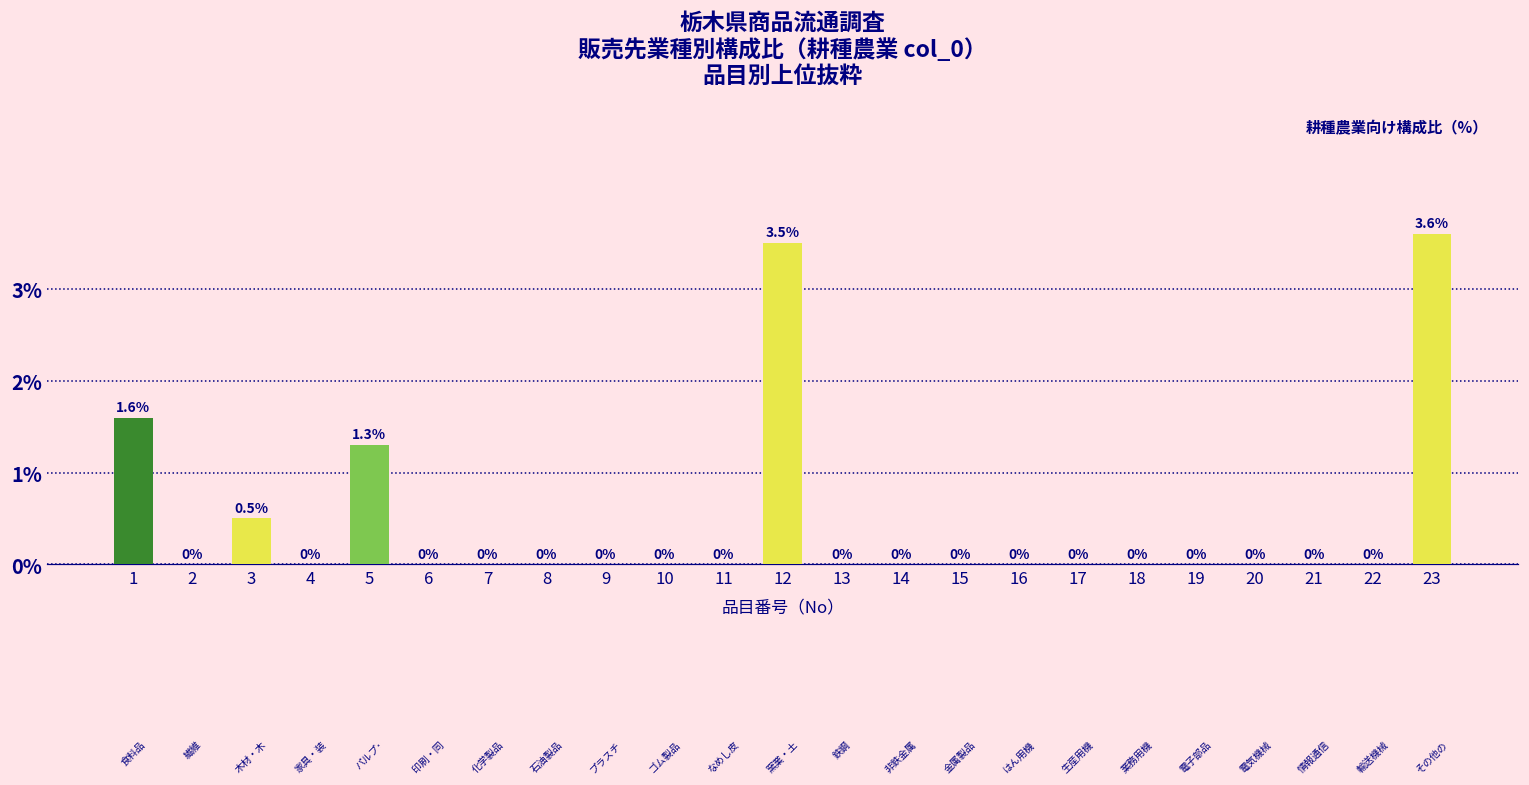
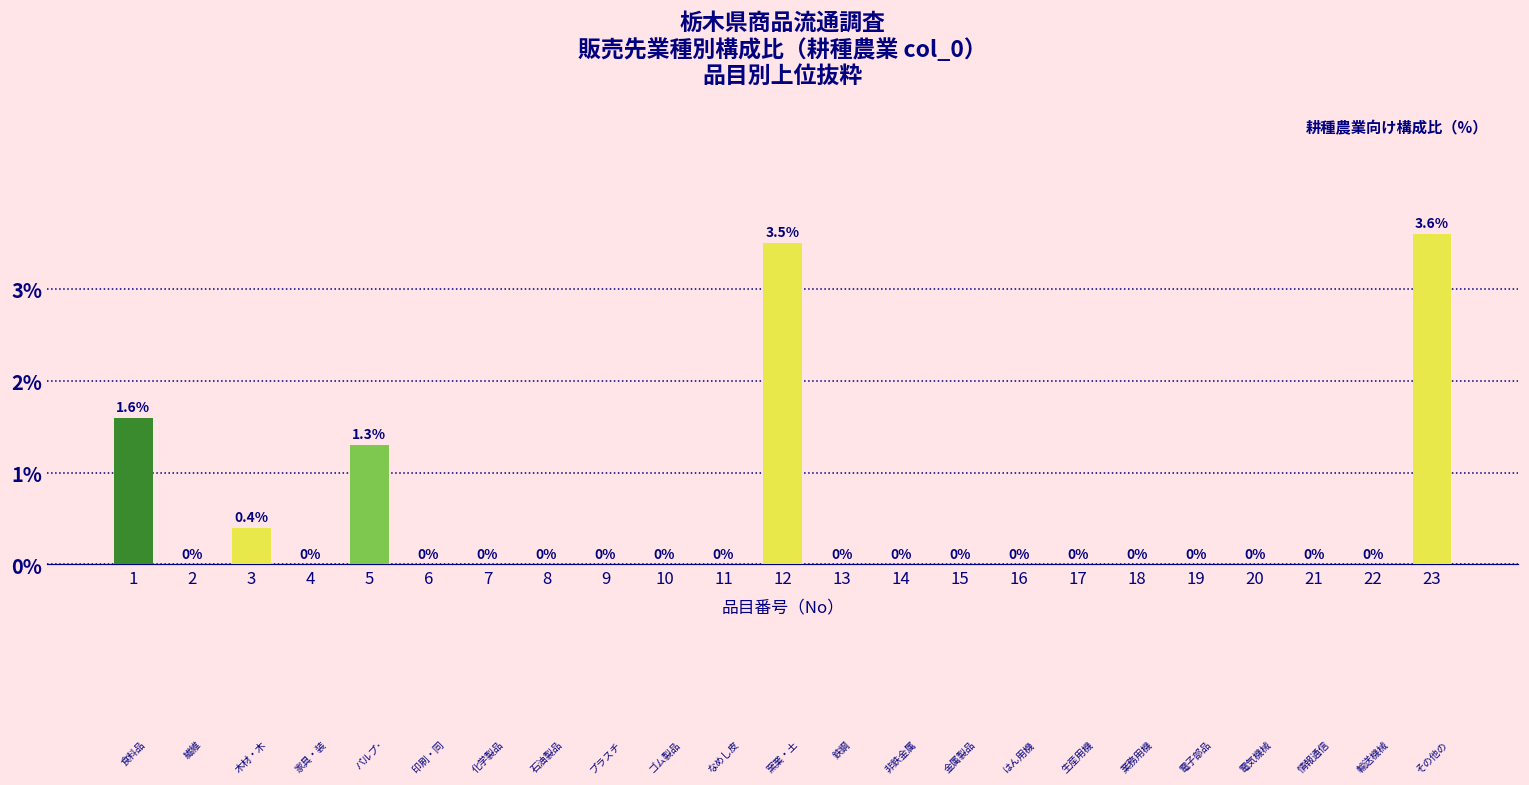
3: 0.5% -> 0.4%
